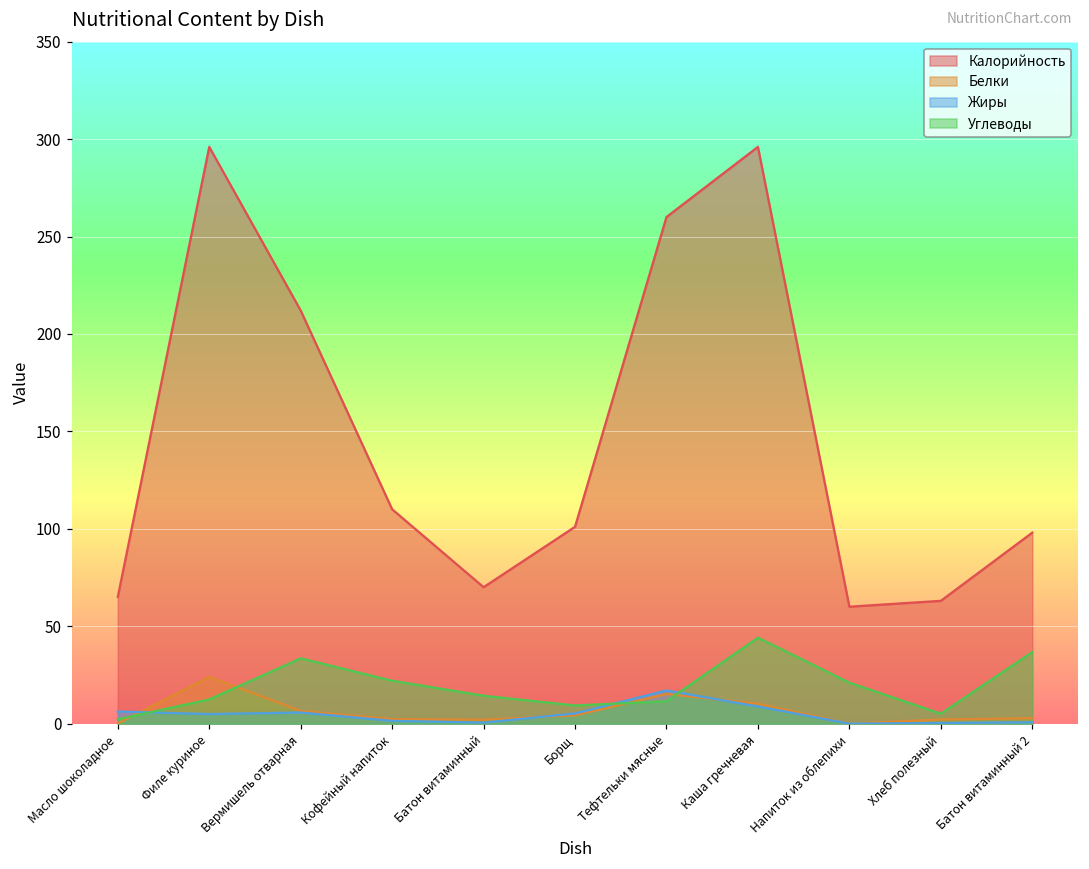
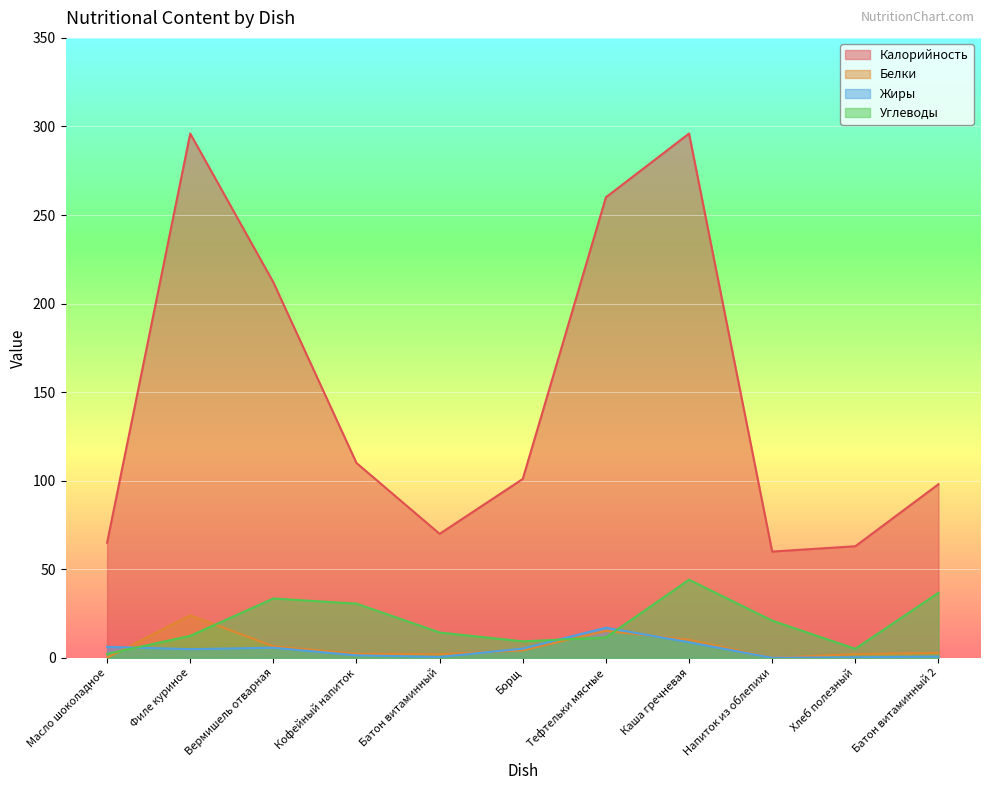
Углеводы, Кофейный напиток: 22 -> 31
